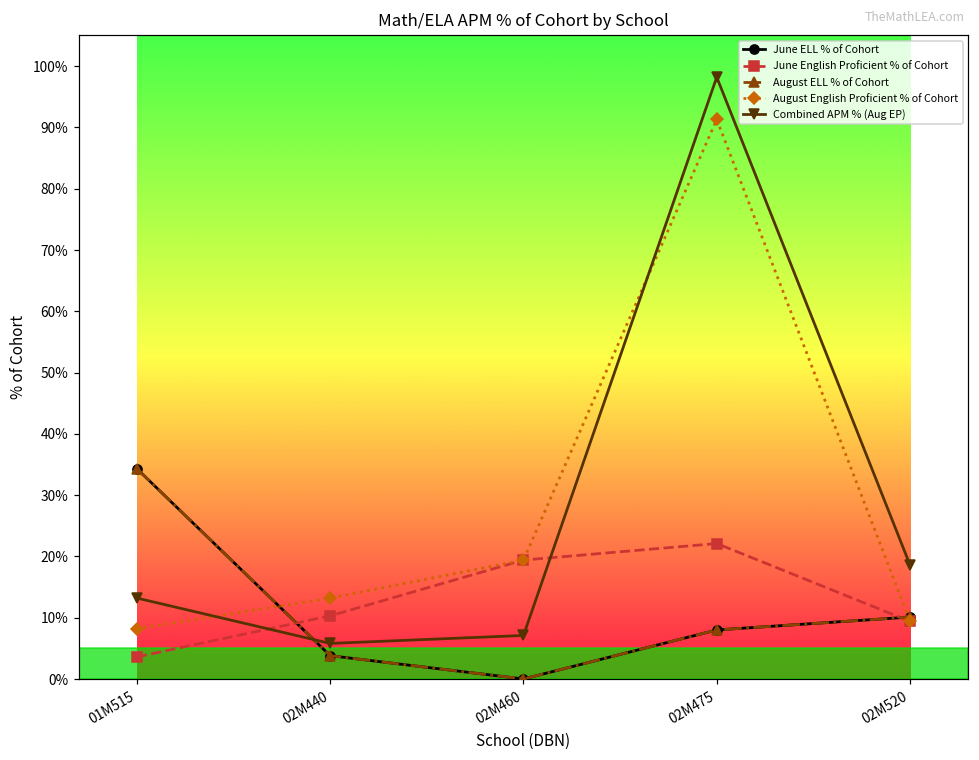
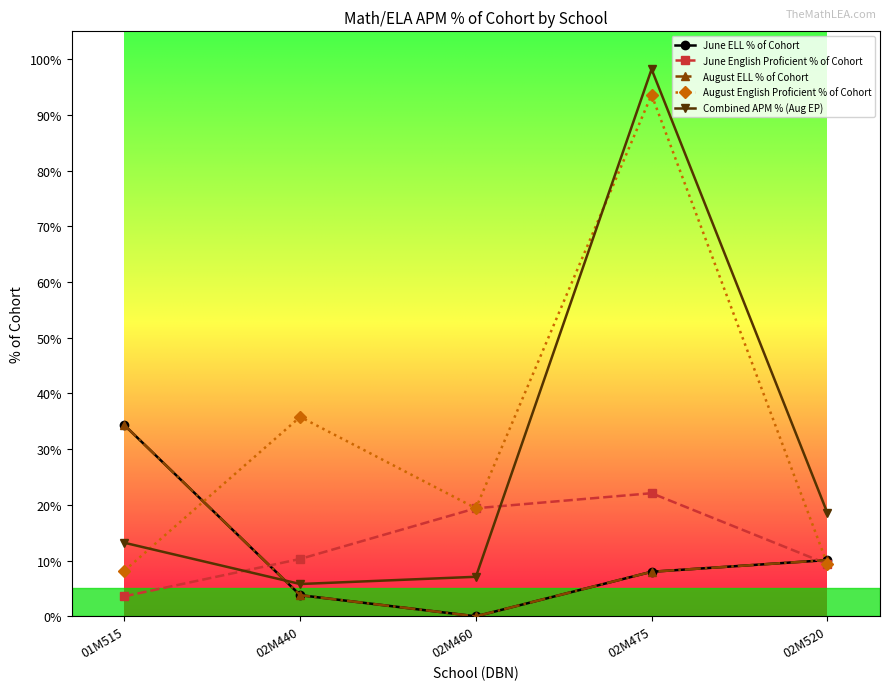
August English Proficient % of Cohort, 02M440: 13% -> 36%
August English Proficient % of Cohort, 02M475: 91% -> 94%
